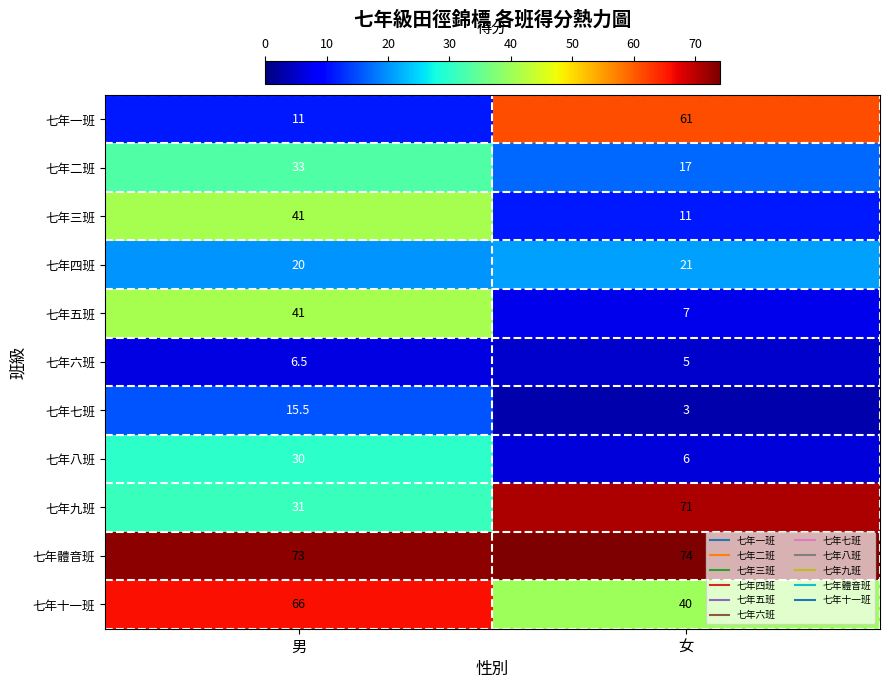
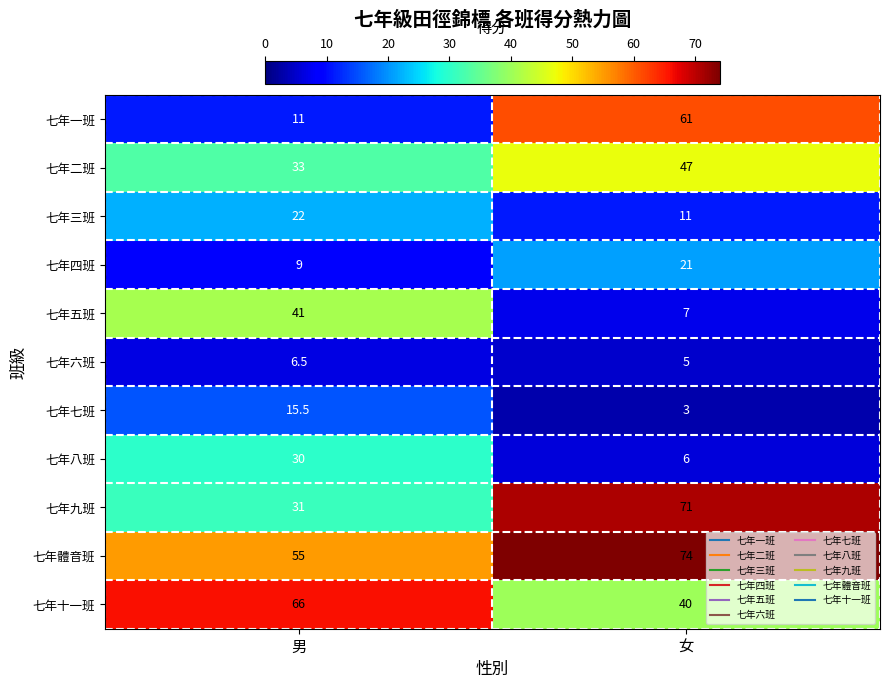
七年二班, 女: 17 -> 47
七年三班, 男: 41 -> 22
七年四班, 男: 20 -> 9
七年體音班, 男: 73 -> 55
